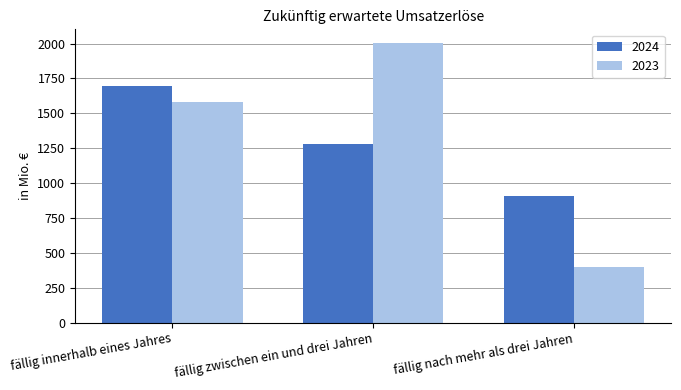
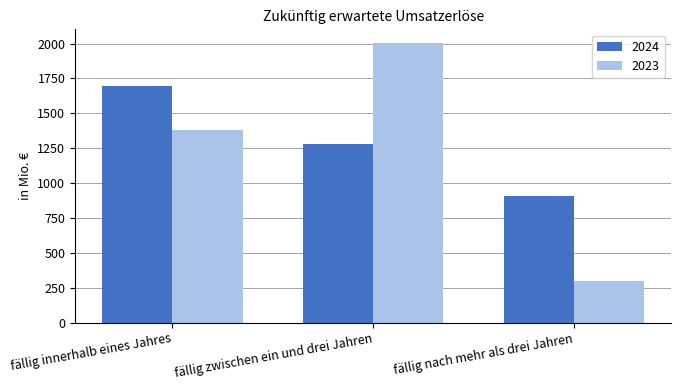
2023, fällig innerhalb eines Jahres: 1580 -> 1380
2023, fällig nach mehr als drei Jahren: 400 -> 300
